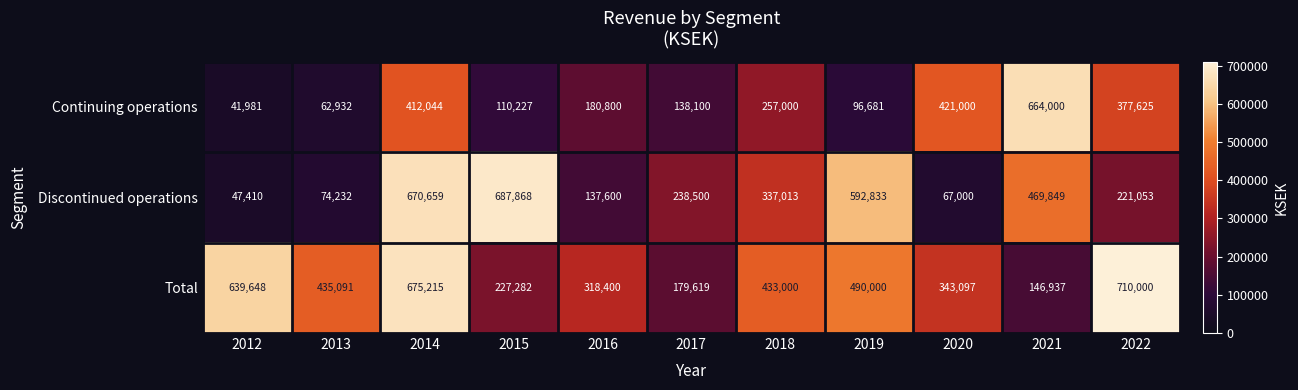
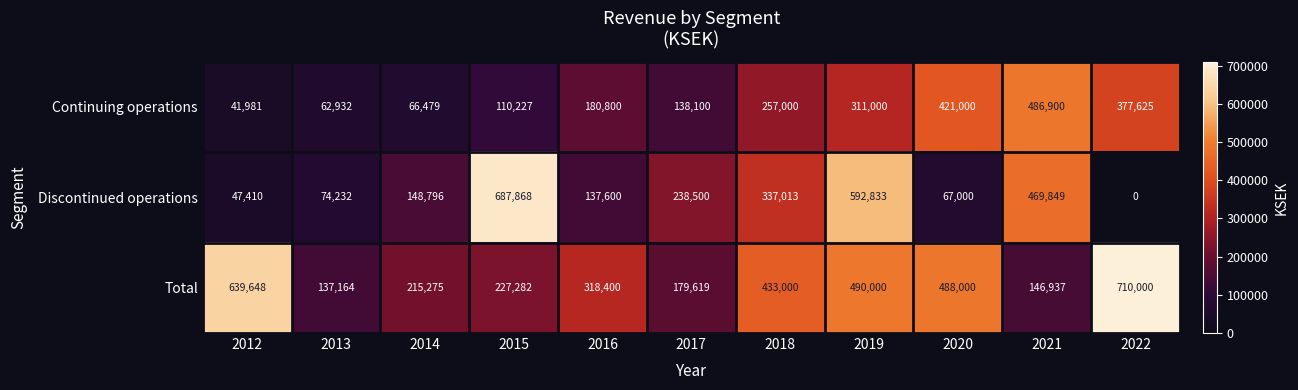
Continuing operations, 2014: 412,044 -> 66,479
Continuing operations, 2019: 96,681 -> 311,000
Continuing operations, 2021: 664,000 -> 486,900
Discontinued operations, 2014: 670,659 -> 148,796
Discontinued operations, 2022: 221,053 -> 0
Total, 2013: 435,091 -> 137,164
Total, 2014: 675,215 -> 215,275
Total, 2020: 343,097 -> 488,000
